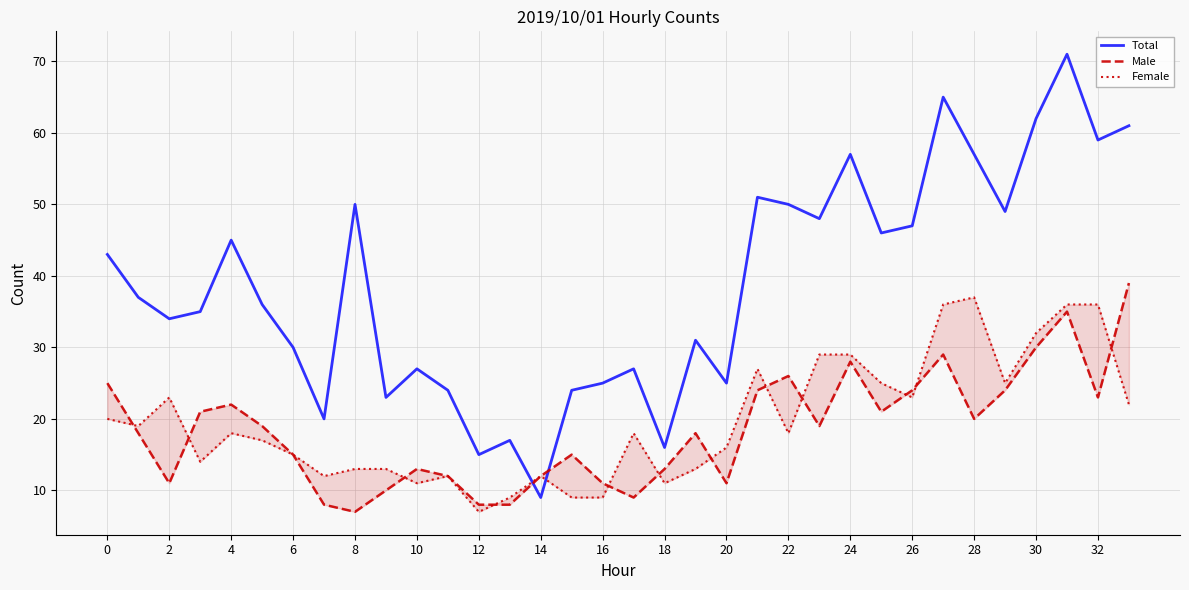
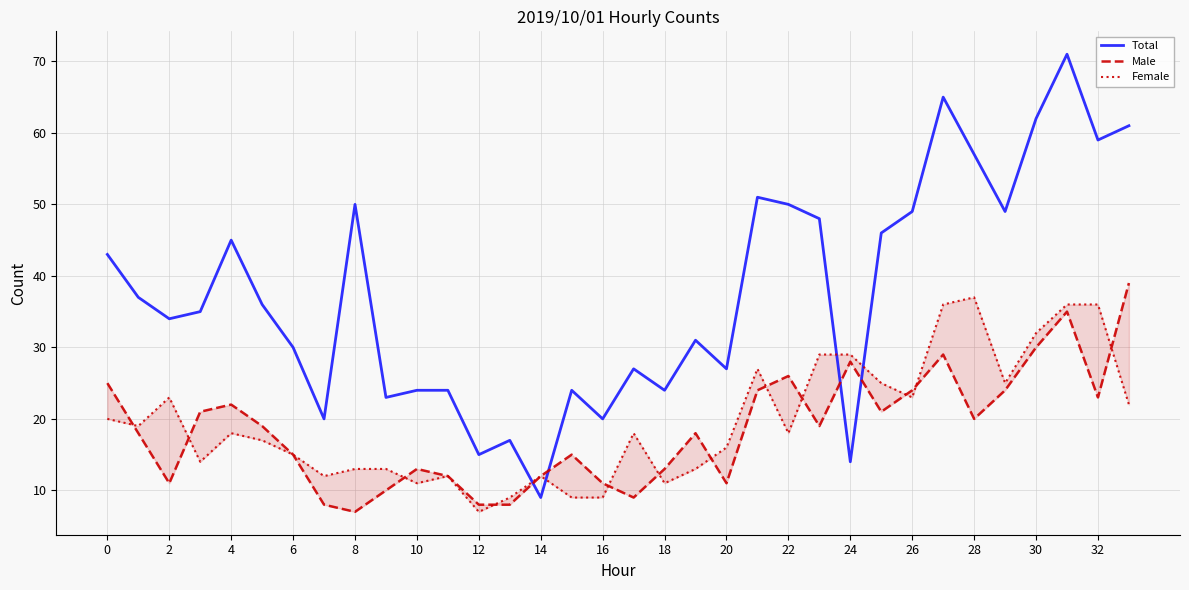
Total, 10: 27 -> 24
Total, 16: 25 -> 20
Total, 18: 16 -> 24
Total, 20: 25 -> 27
Total, 24: 57 -> 14
Total, 26: 47 -> 49
